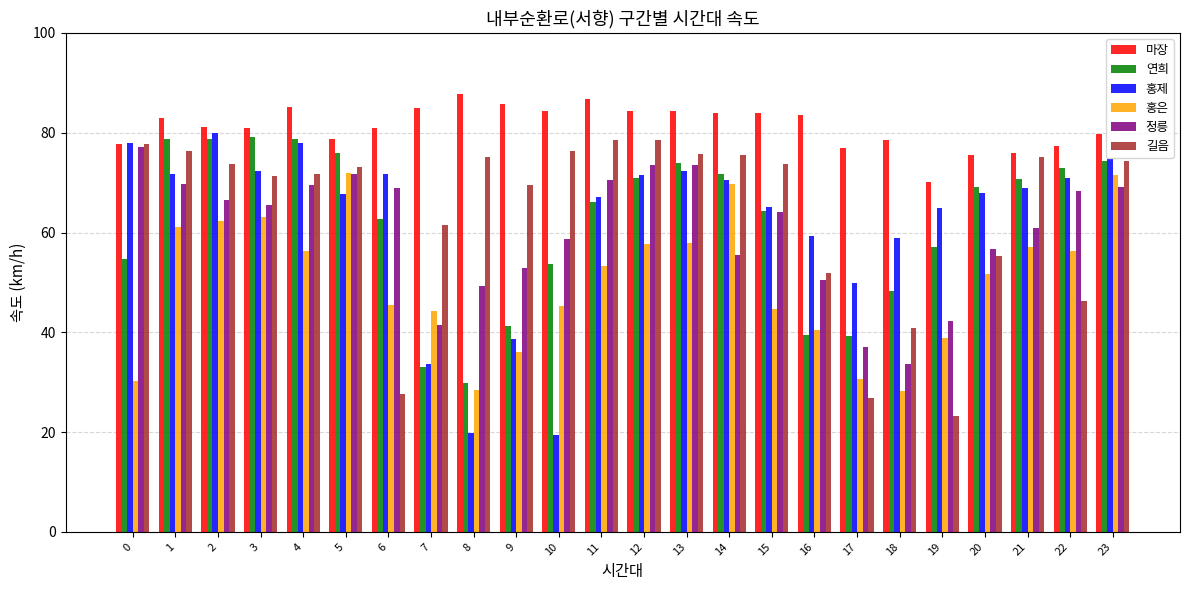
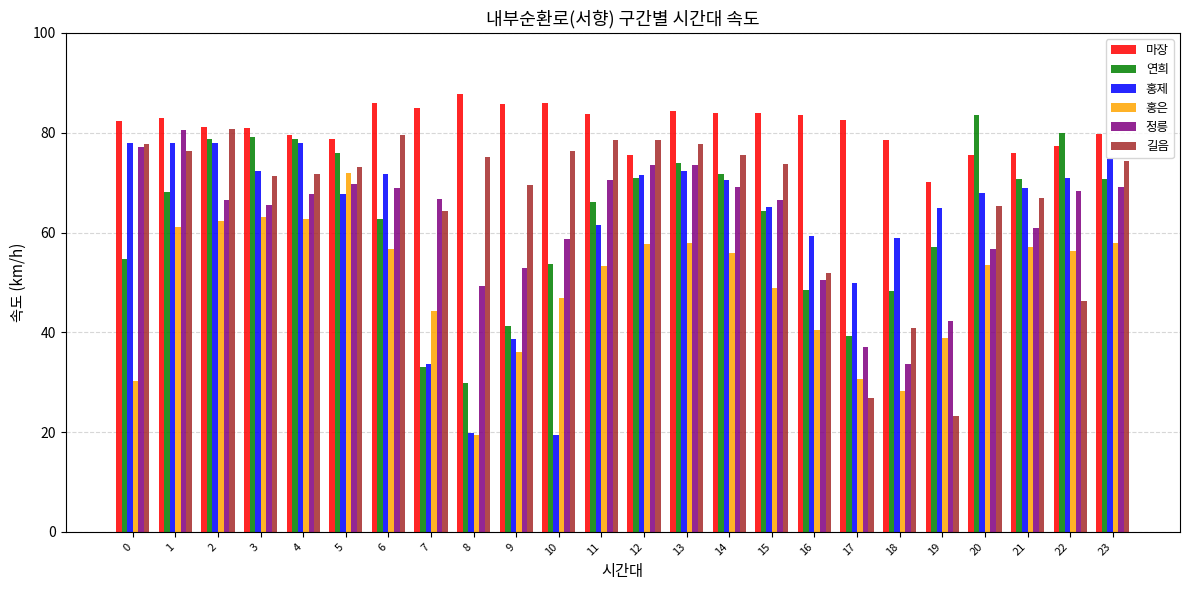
마장, 0: 78 -> 82
연희, 1: 79 -> 68
홍제, 1: 72 -> 78
정릉, 1: 70 -> 81
홍제, 2: 80 -> 78
길음, 2: 74 -> 81
마장, 4: 85 -> 80
홍은, 4: 56 -> 63
정릉, 4: 70 -> 68
정릉, 5: 72 -> 70
마장, 6: 81 -> 86
홍은, 6: 46 -> 57
길음, 6: 28 -> 80
정릉, 7: 41 -> 67
길음, 7: 62 -> 64
홍은, 8: 28 -> 19
마장, 10: 84 -> 86
홍은, 10: 45 -> 47
마장, 11: 87 -> 84
홍제, 11: 67 -> 62
마장, 12: 84 -> 76
길음, 13: 76 -> 78
홍은, 14: 70 -> 56
정릉, 14: 56 -> 69
홍은, 15: 45 -> 49
정릉, 15: 64 -> 67
연희, 16: 40 -> 48
마장, 17: 77 -> 83
연희, 20: 69 -> 84
홍은, 20: 52 -> 53
길음, 20: 55 -> 65
길음, 21: 75 -> 67
연희, 22: 73 -> 80
연희, 23: 74 -> 71
홍은, 23: 71 -> 58
